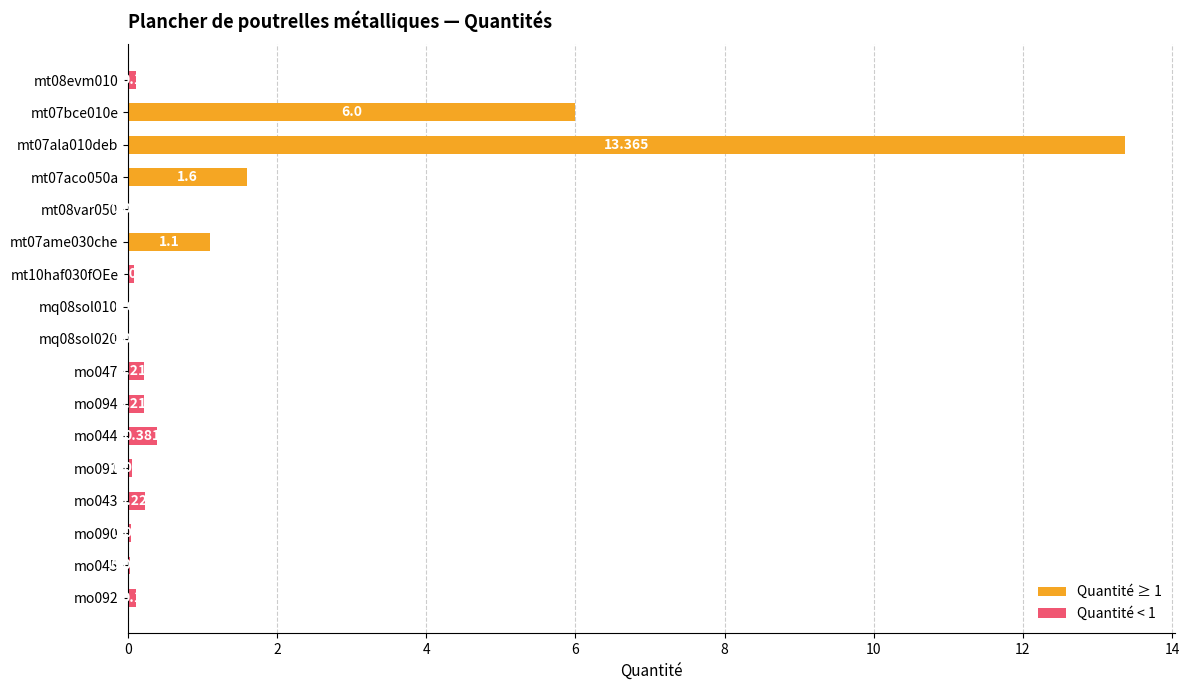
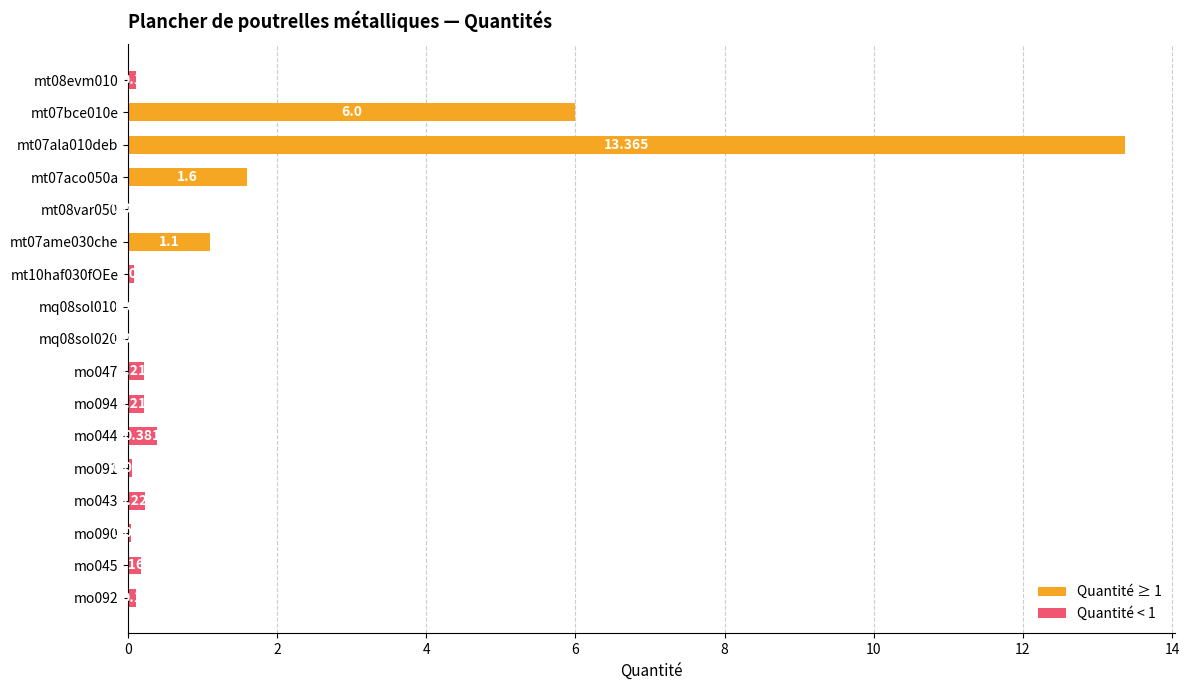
Quantité < 1, mo045: 0.0 -> 0.2
